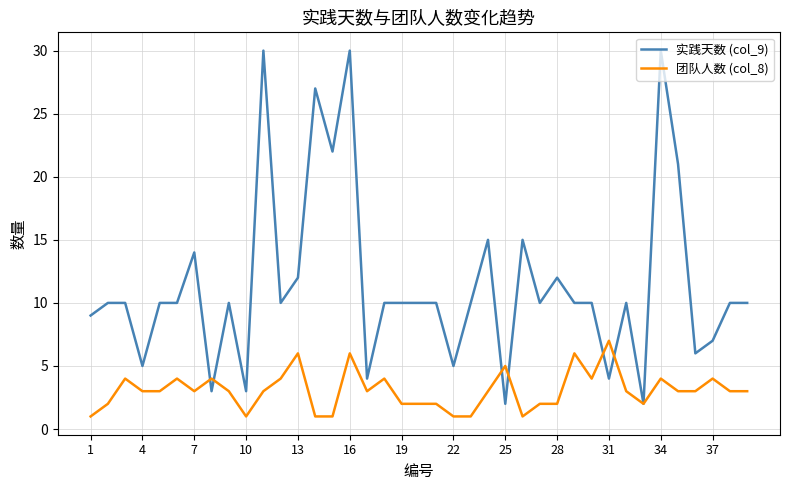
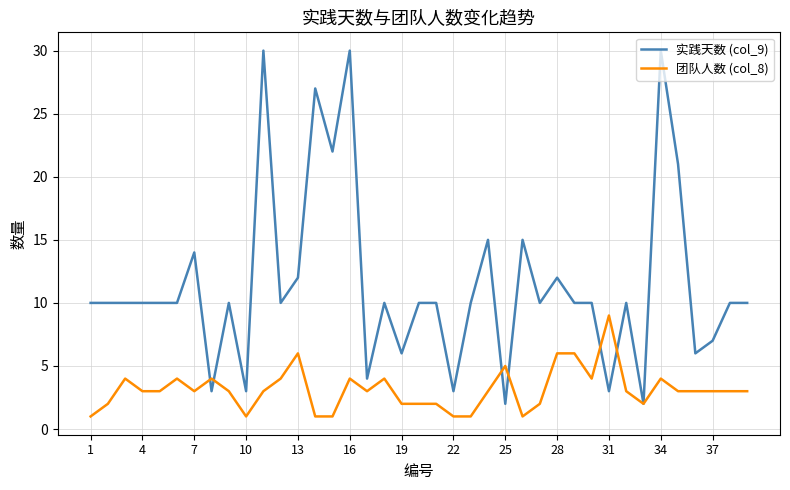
实践天数 (col_9), 1: 9 -> 10
实践天数 (col_9), 4: 5 -> 10
团队人数 (col_8), 16: 6 -> 4
实践天数 (col_9), 19: 10 -> 6
实践天数 (col_9), 22: 5 -> 3
团队人数 (col_8), 28: 2 -> 6
实践天数 (col_9), 31: 4 -> 3
团队人数 (col_8), 31: 7 -> 9
团队人数 (col_8), 37: 4 -> 3
